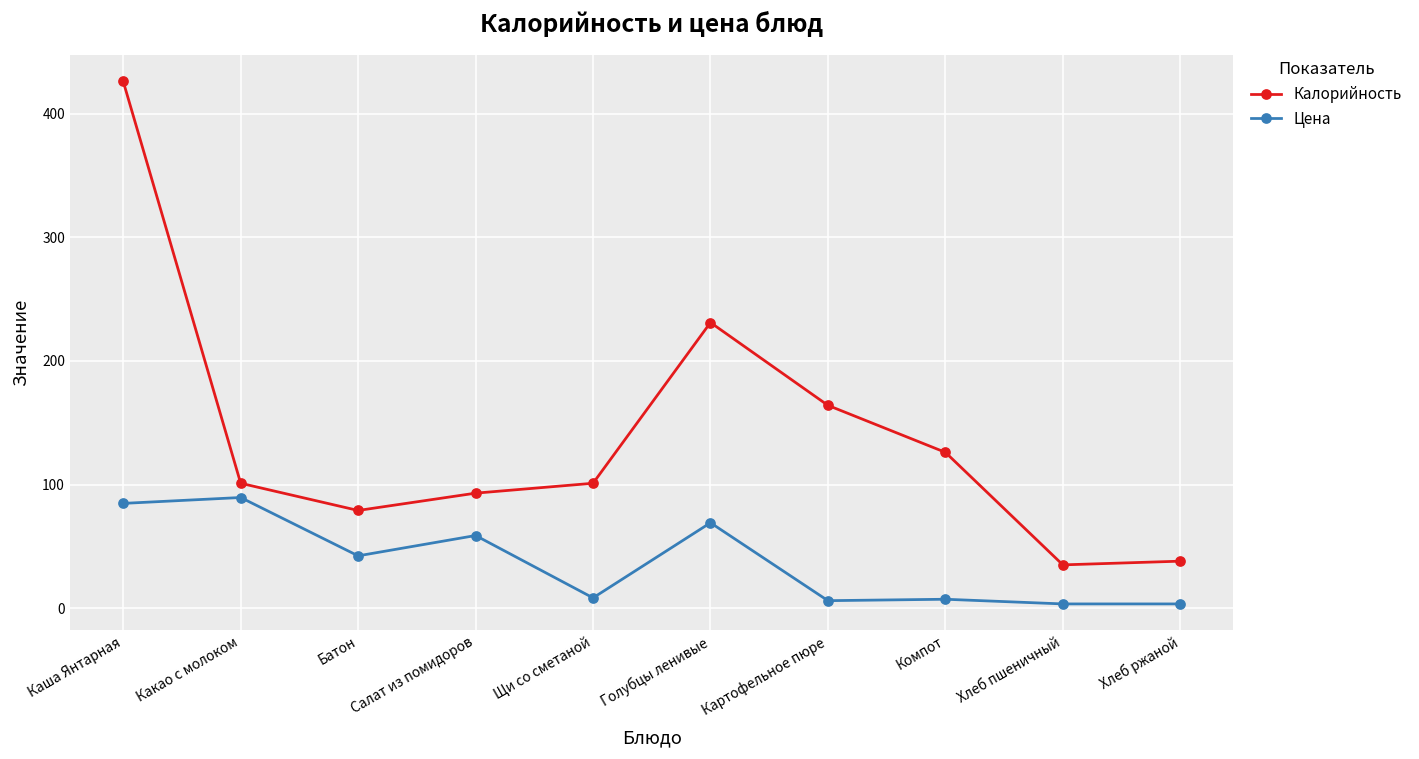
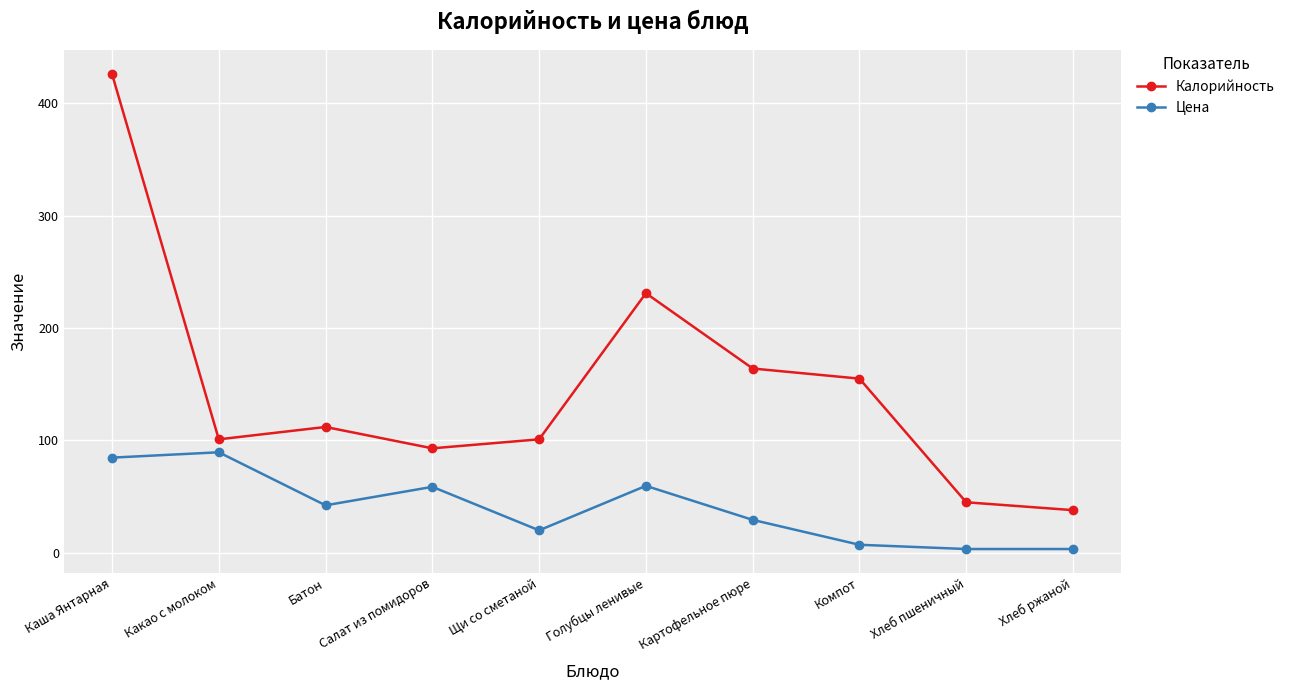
Калорийность, Батон: 79 -> 112
Цена, Щи со сметаной: 8 -> 20
Цена, Голубцы ленивые: 69 -> 60
Цена, Картофельное пюре: 6 -> 29
Калорийность, Компот: 126 -> 155
Калорийность, Хлеб пшеничный: 35 -> 45
